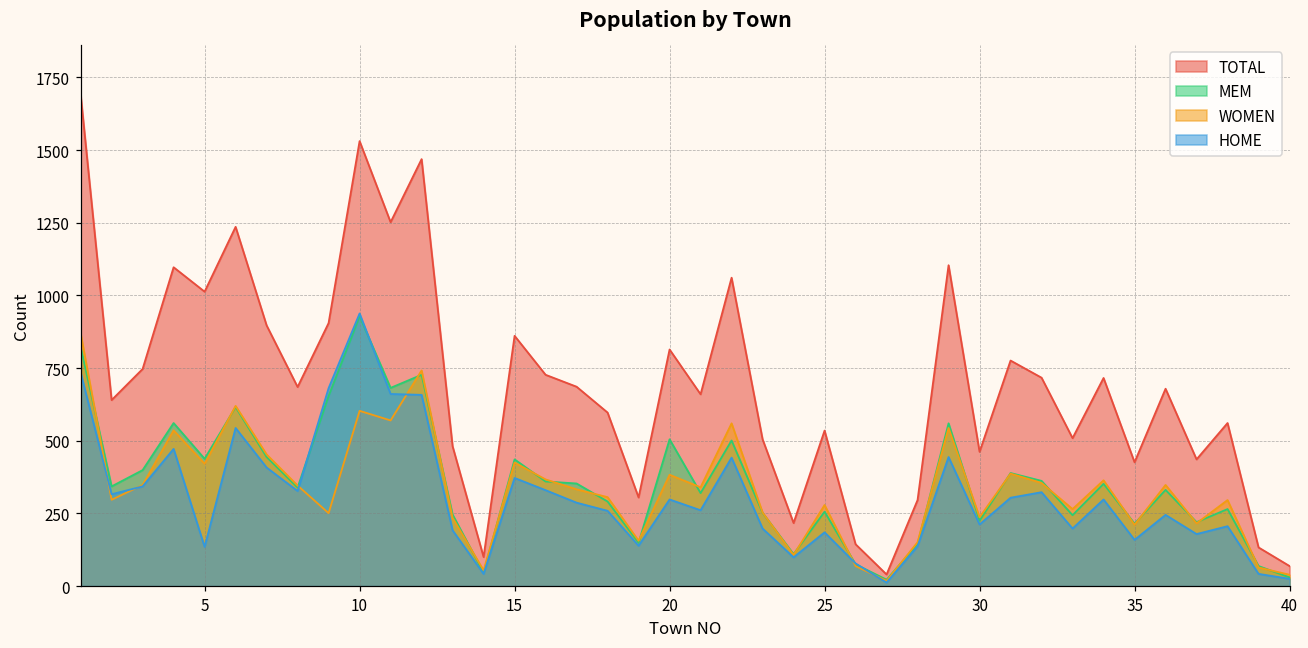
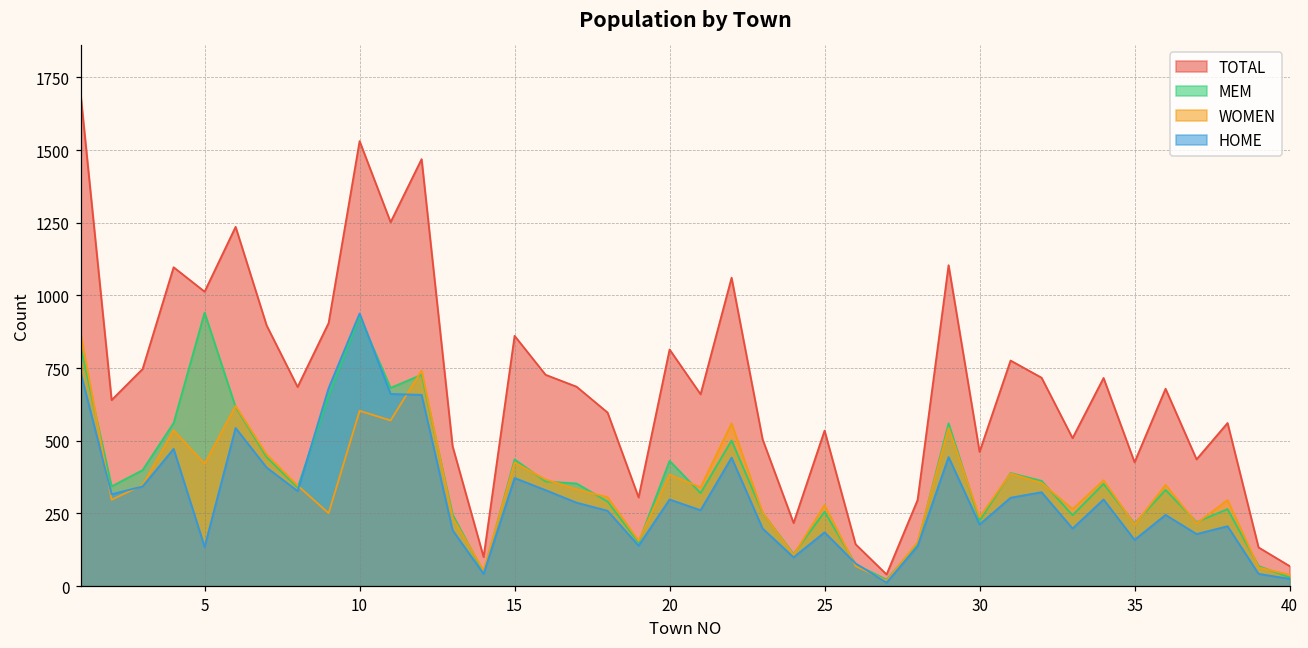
MEM, 5: 440 -> 940
MEM, 20: 510 -> 430
